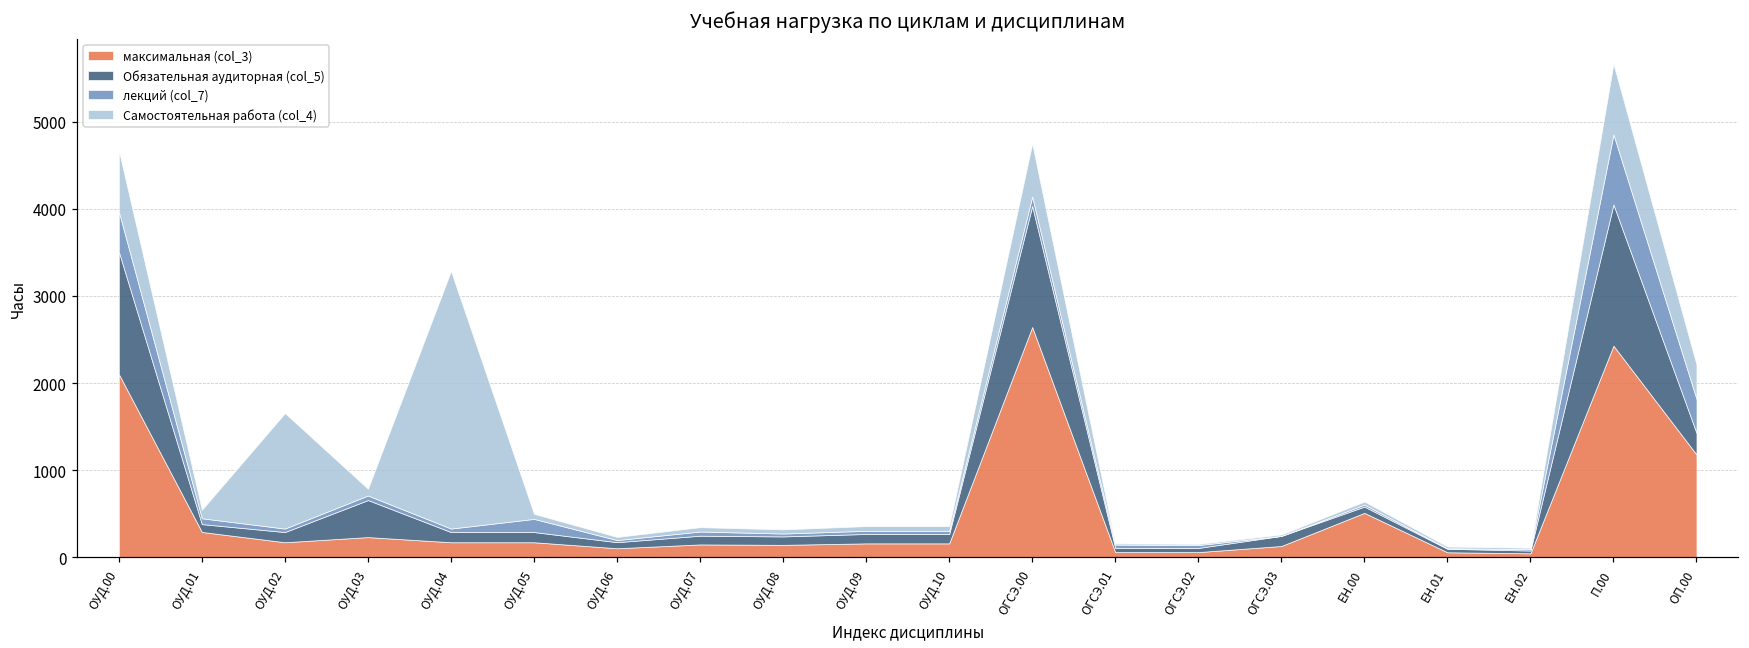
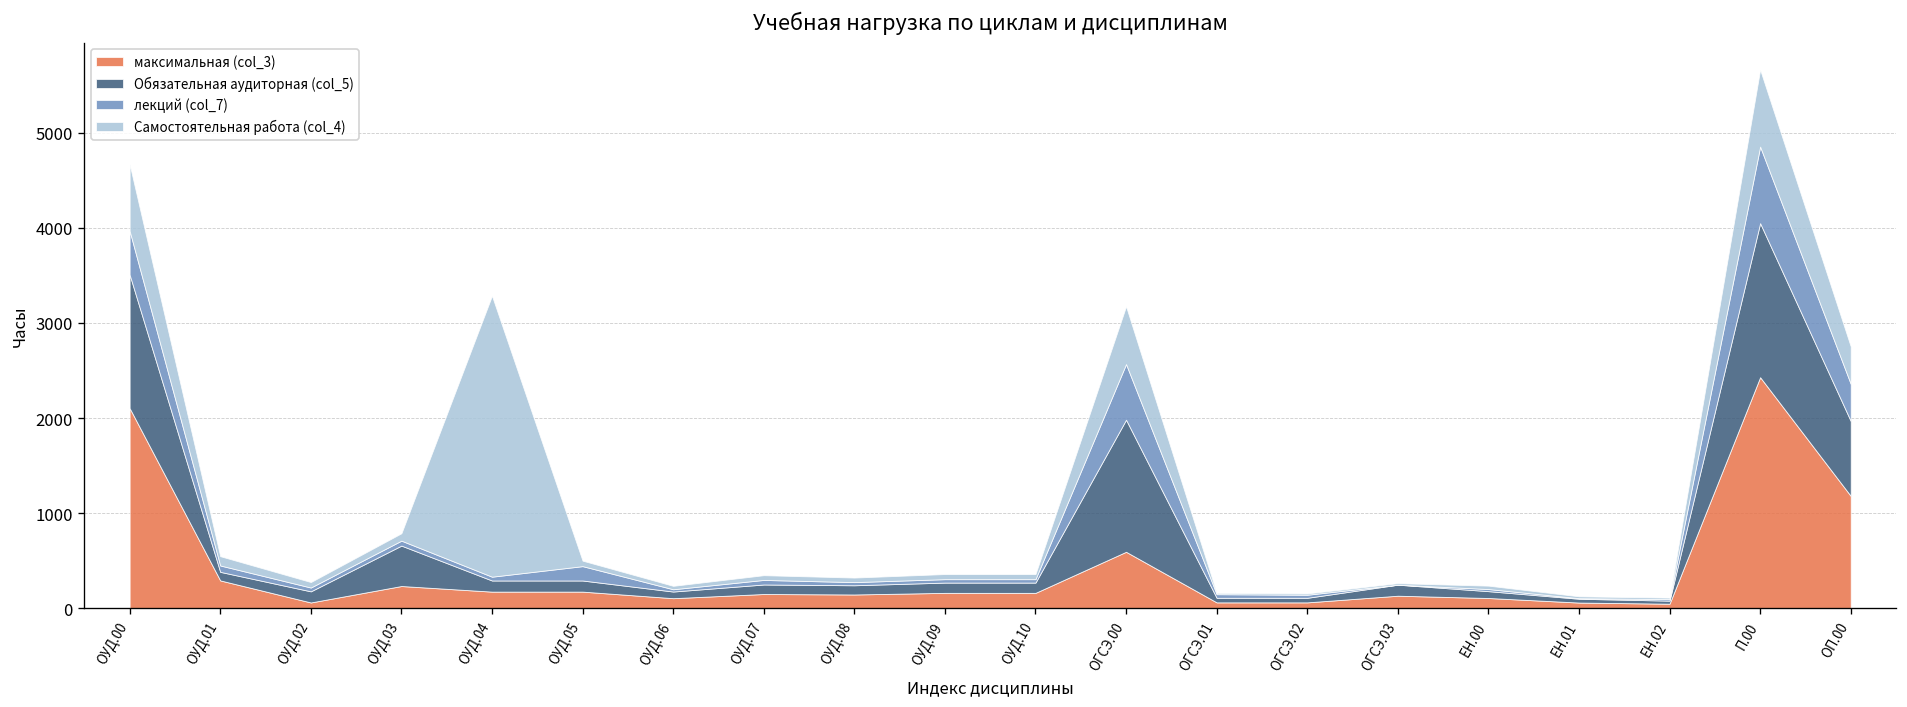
максимальная (col_3), ОУД.02: 200 -> 100
Самостоятельная работа (col_4), ОУД.02: 1300 -> 100
максимальная (col_3), ОГСЭ.00: 2600 -> 600
лекций (col_7), ОГСЭ.00: 100 -> 600
максимальная (col_3), ЕН.00: 500 -> 100
Обязательная аудиторная (col_5), ОП.00: 200 -> 800
